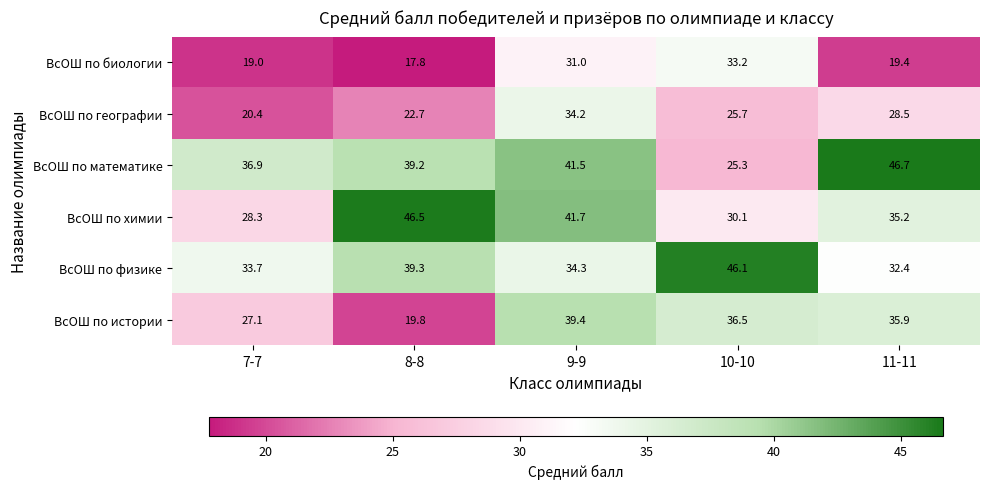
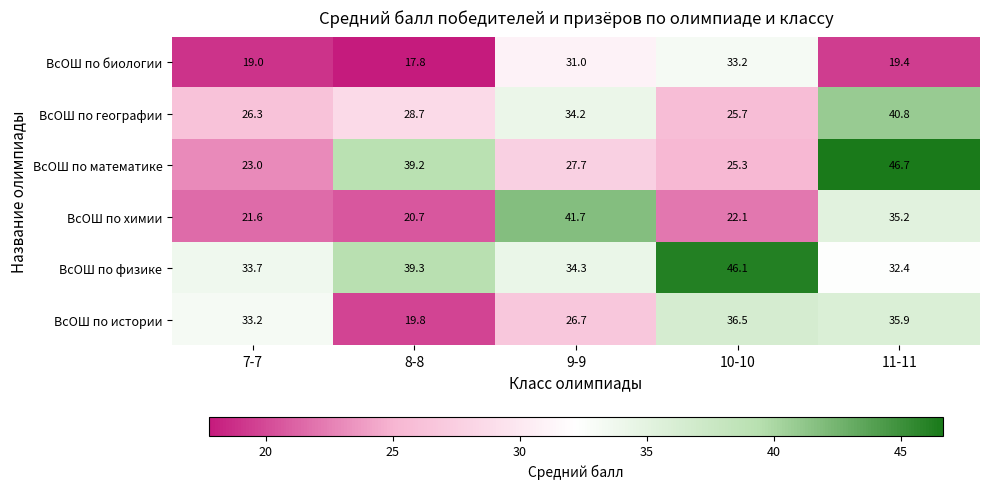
ВсОШ по географии, 7-7: 20.4 -> 26.3
ВсОШ по географии, 8-8: 22.7 -> 28.7
ВсОШ по географии, 11-11: 28.5 -> 40.8
ВсОШ по математике, 7-7: 36.9 -> 23.0
ВсОШ по математике, 9-9: 41.5 -> 27.7
ВсОШ по химии, 7-7: 28.3 -> 21.6
ВсОШ по химии, 8-8: 46.5 -> 20.7
ВсОШ по химии, 10-10: 30.1 -> 22.1
ВсОШ по истории, 7-7: 27.1 -> 33.2
ВсОШ по истории, 9-9: 39.4 -> 26.7
